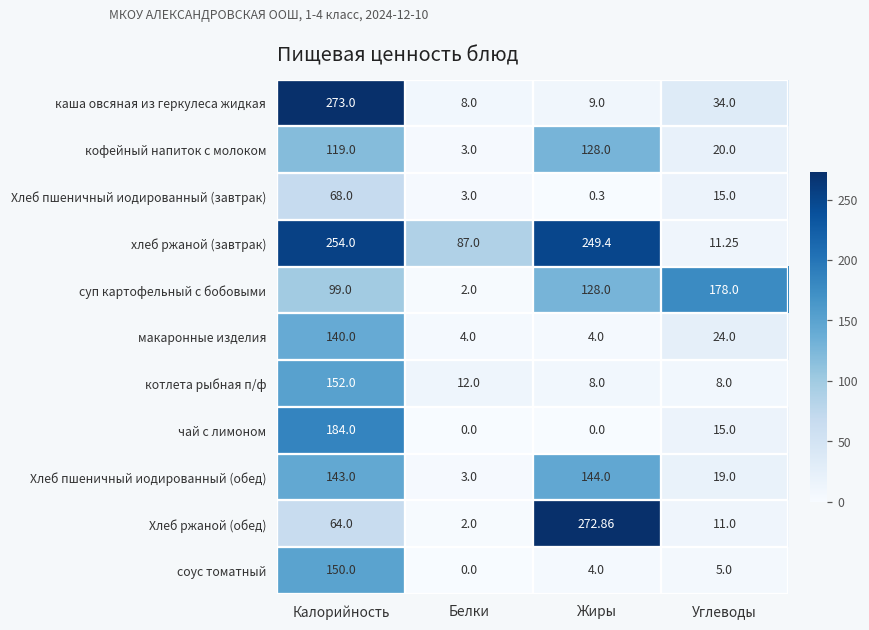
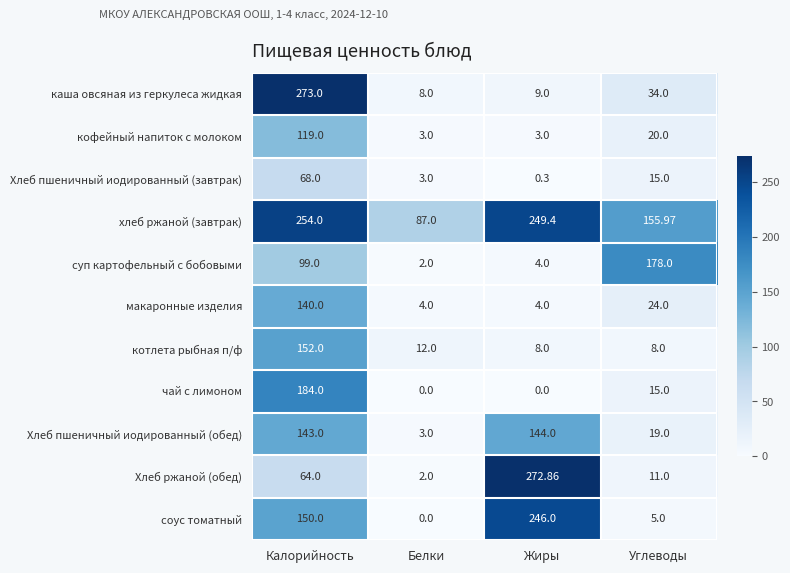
кофейный напиток с молоком, Жиры: 128.0 -> 3.0
хлеб ржаной (завтрак), Углеводы: 11.25 -> 155.97
суп картофельный с бобовыми, Жиры: 128.0 -> 4.0
соус томатный, Жиры: 4.0 -> 246.0
